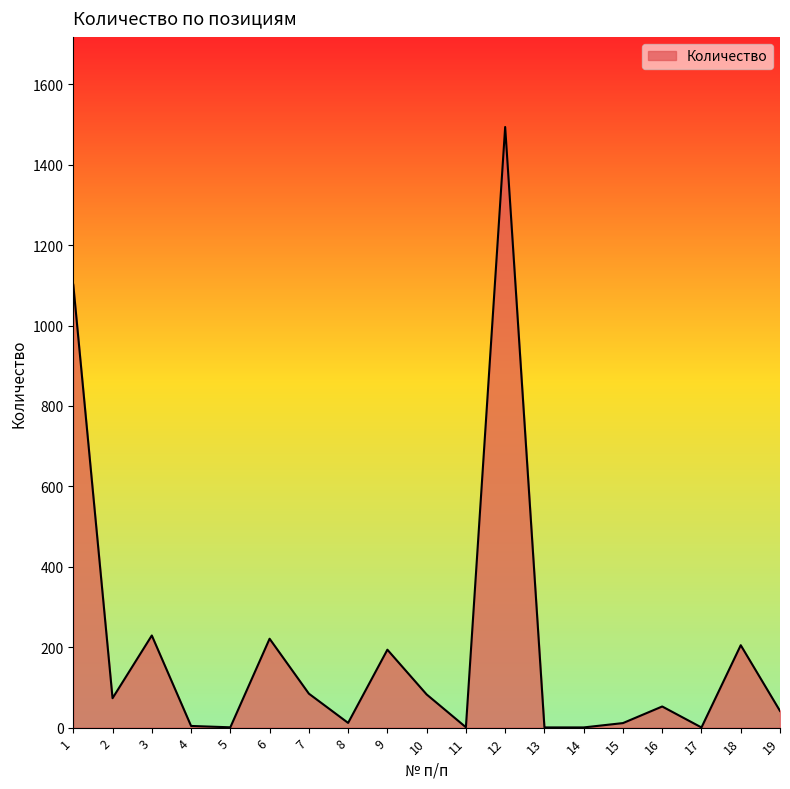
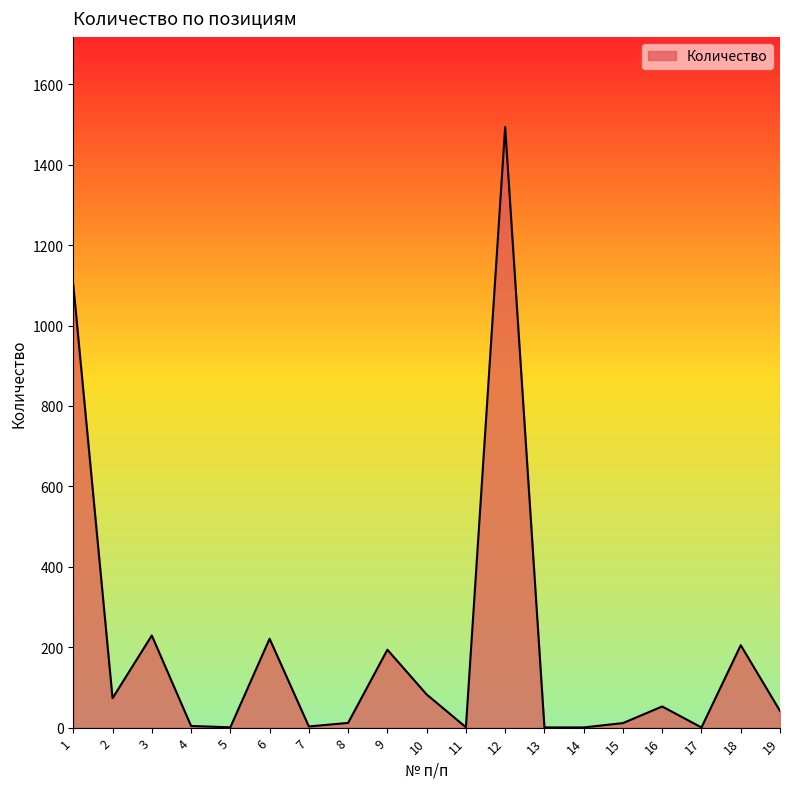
7: 80 -> 0
